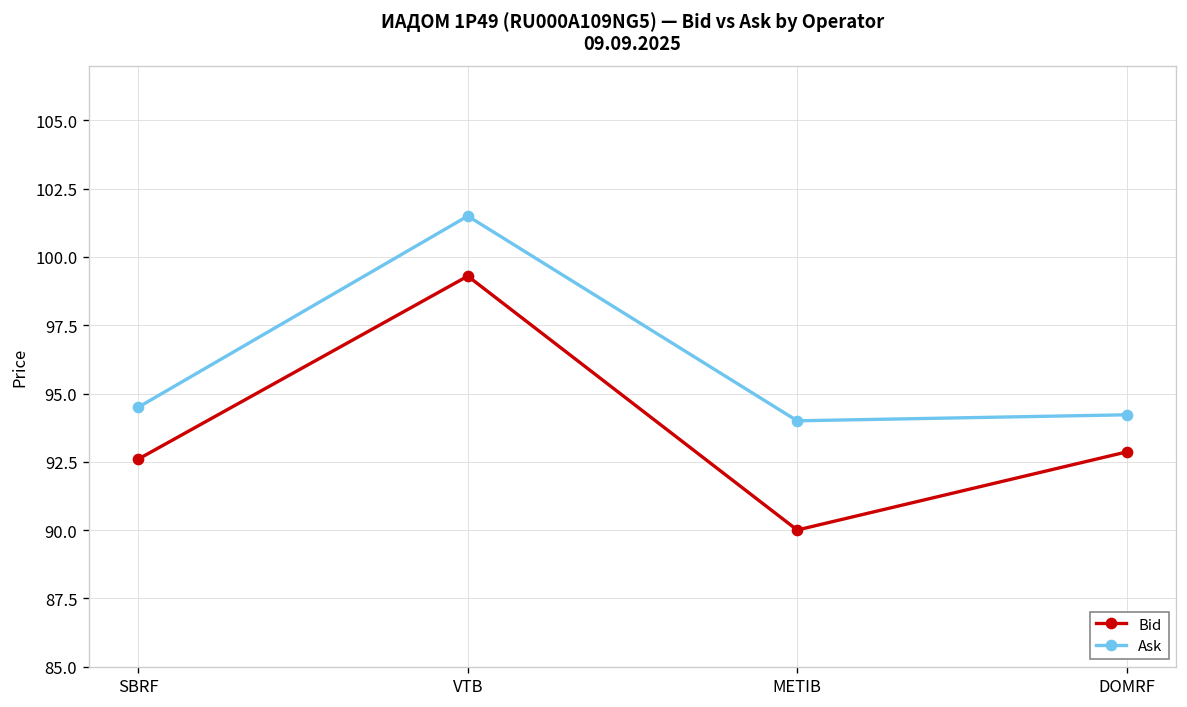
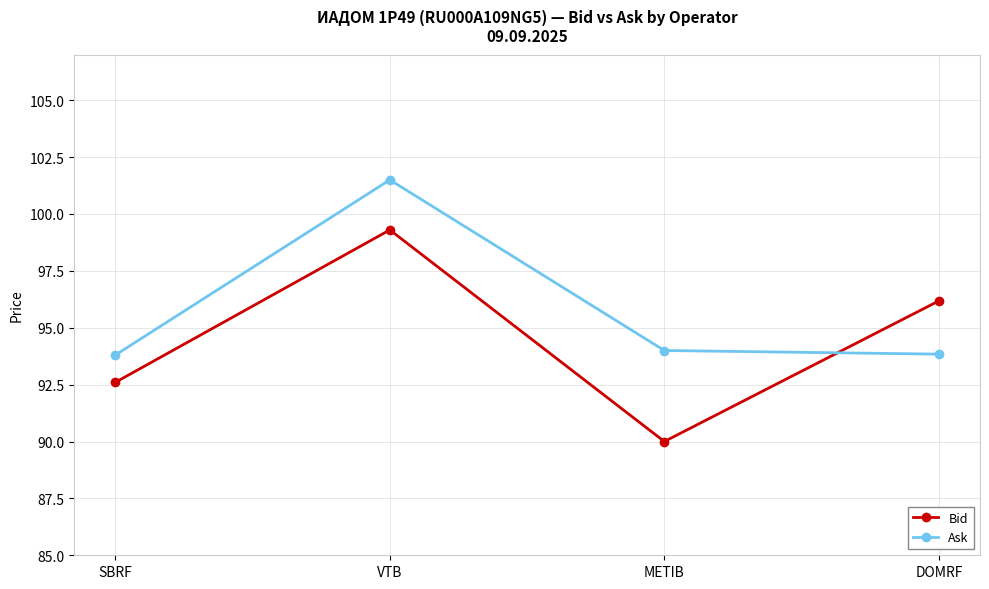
Ask, SBRF: 94.5 -> 93.8
Bid, DOMRF: 92.9 -> 96.2
Ask, DOMRF: 94.2 -> 93.8
